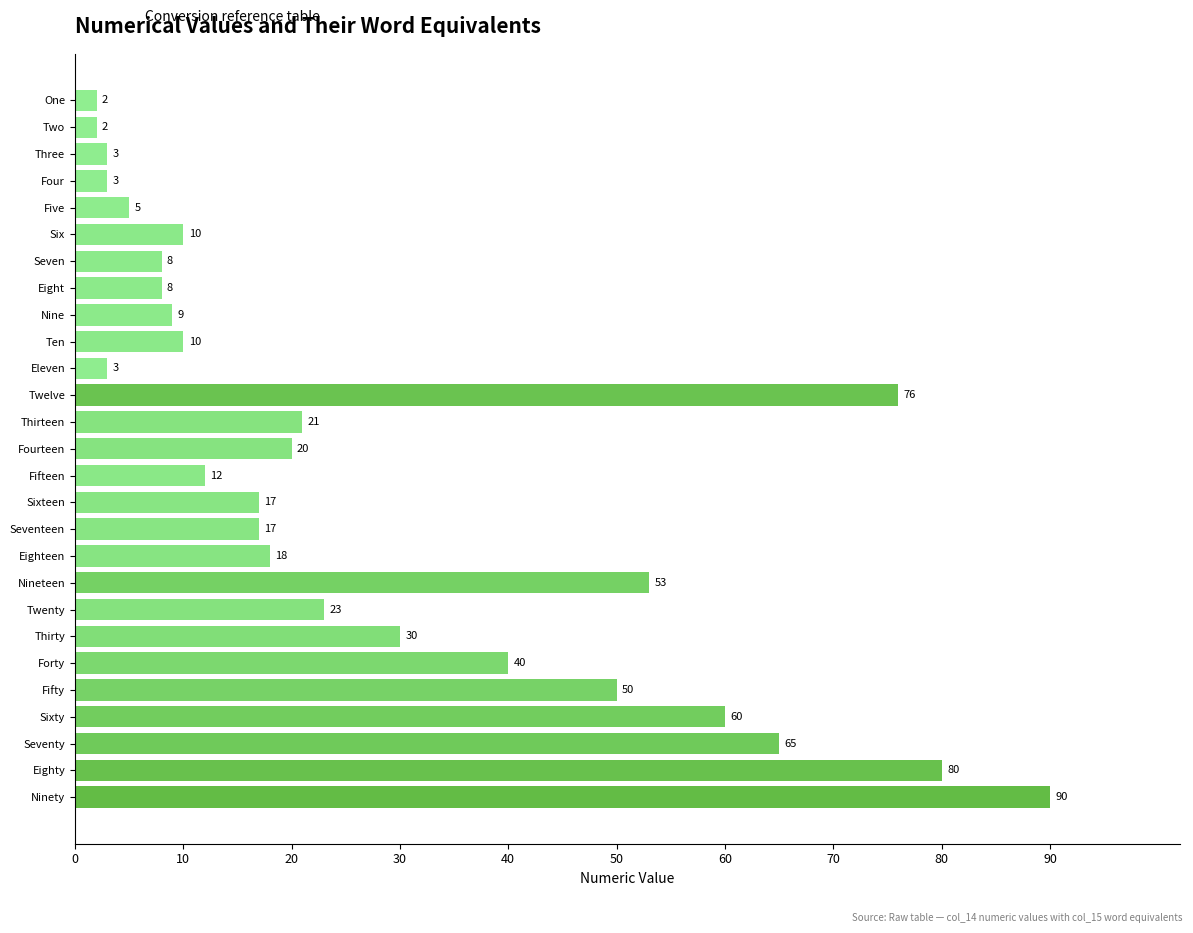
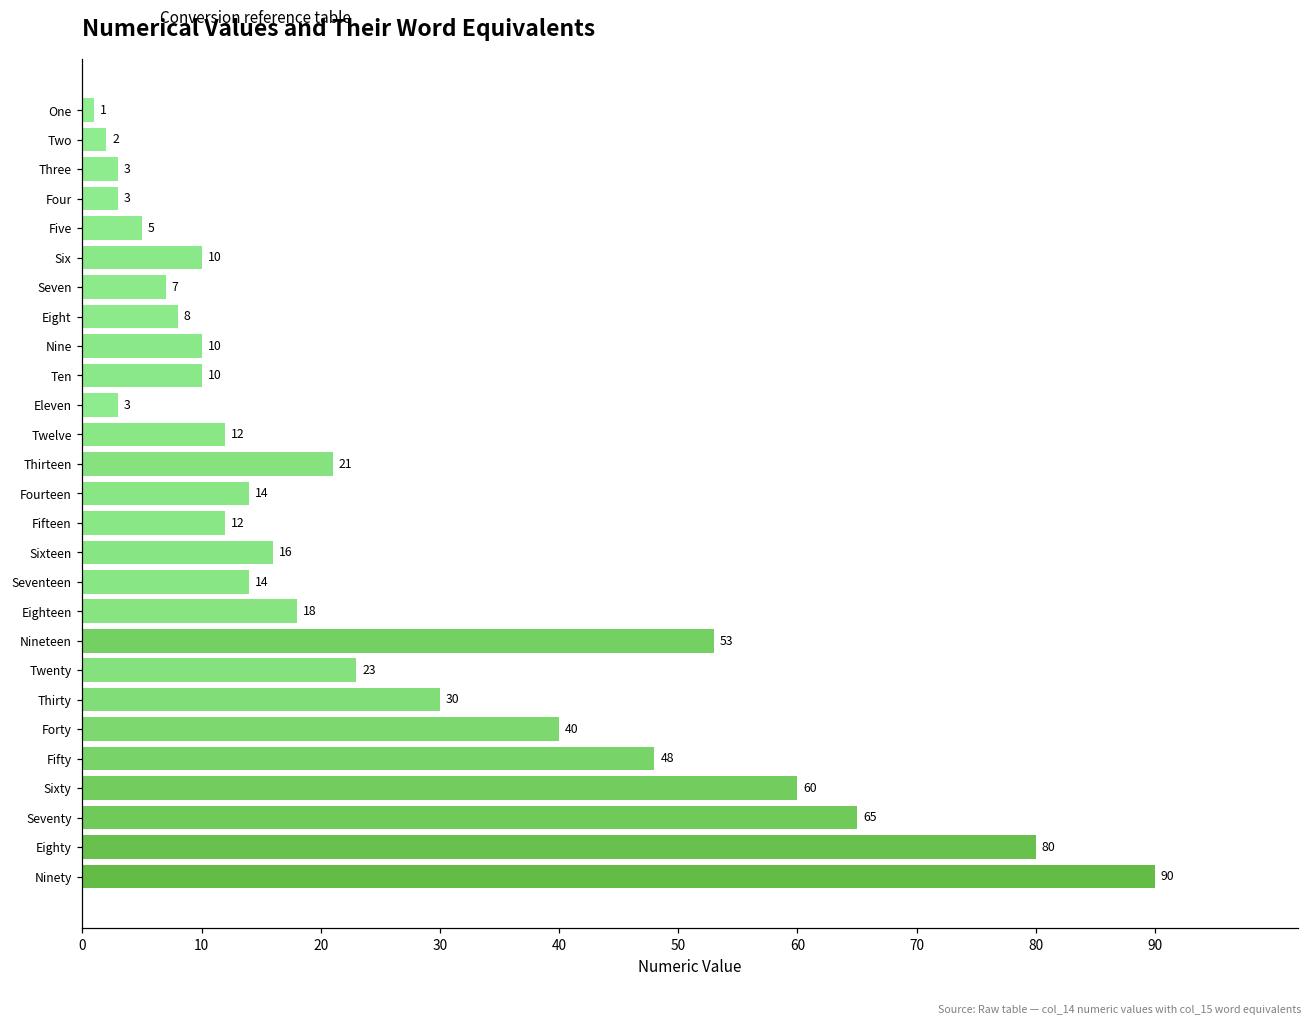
One: 2 -> 1
Seven: 8 -> 7
Nine: 9 -> 10
Twelve: 76 -> 12
Fourteen: 20 -> 14
Sixteen: 17 -> 16
Seventeen: 17 -> 14
Fifty: 50 -> 48
